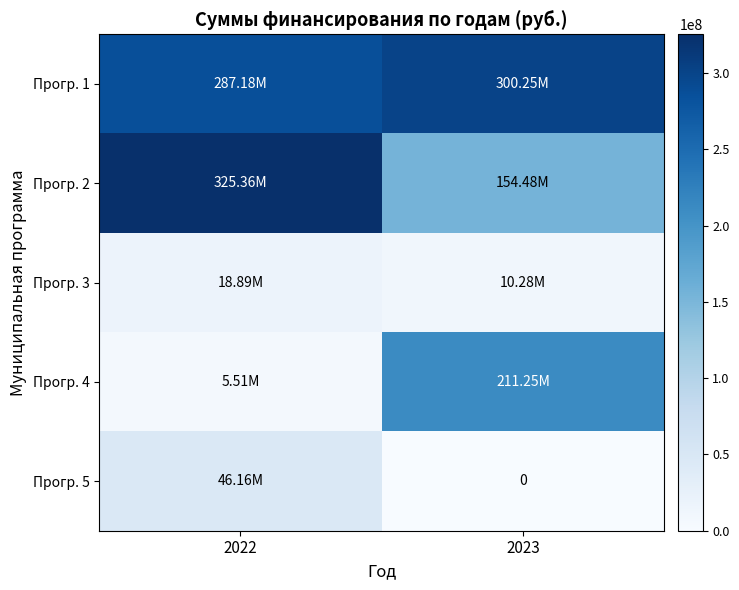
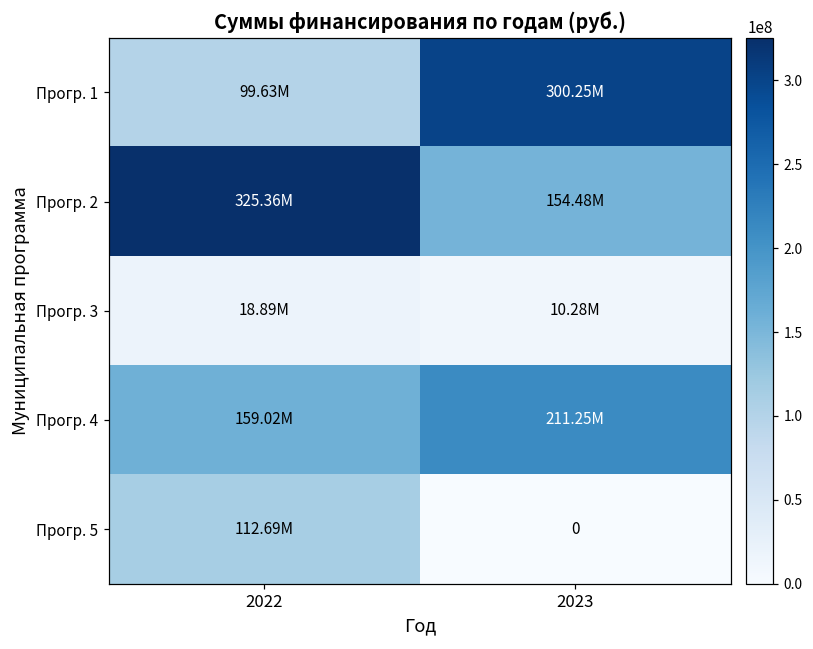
Прогр. 1, 2022: 287.18M -> 99.63M
Прогр. 4, 2022: 5.51M -> 159.02M
Прогр. 5, 2022: 46.16M -> 112.69M
